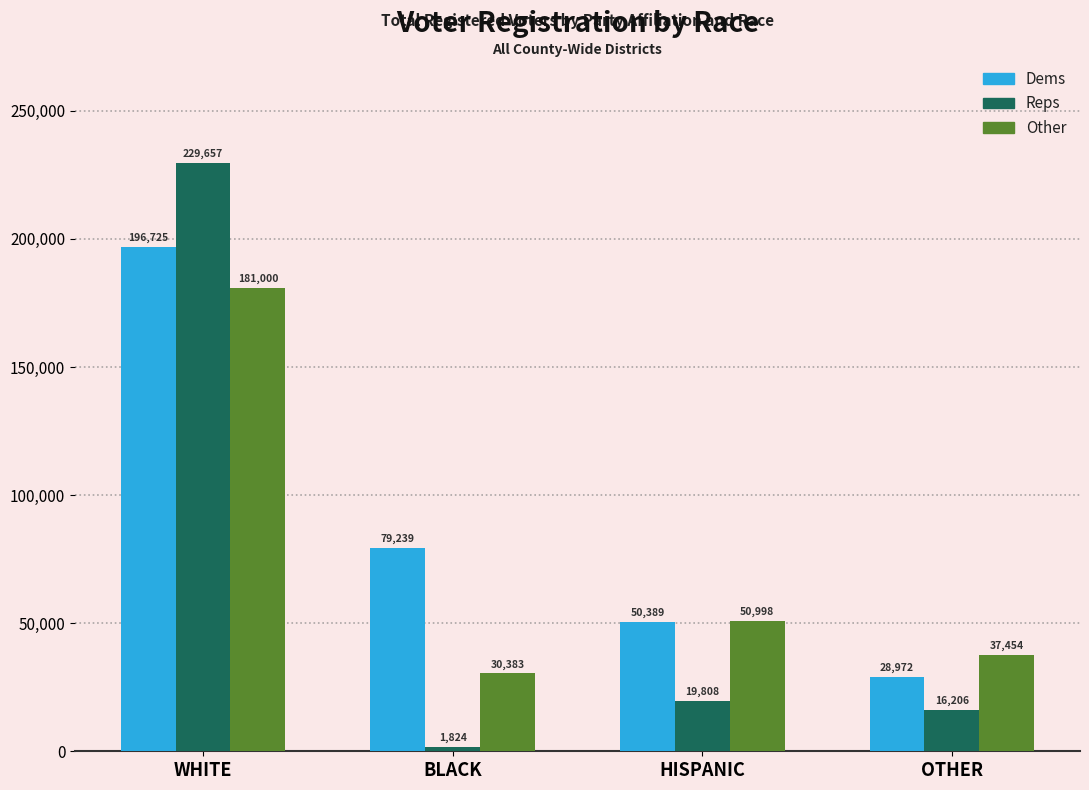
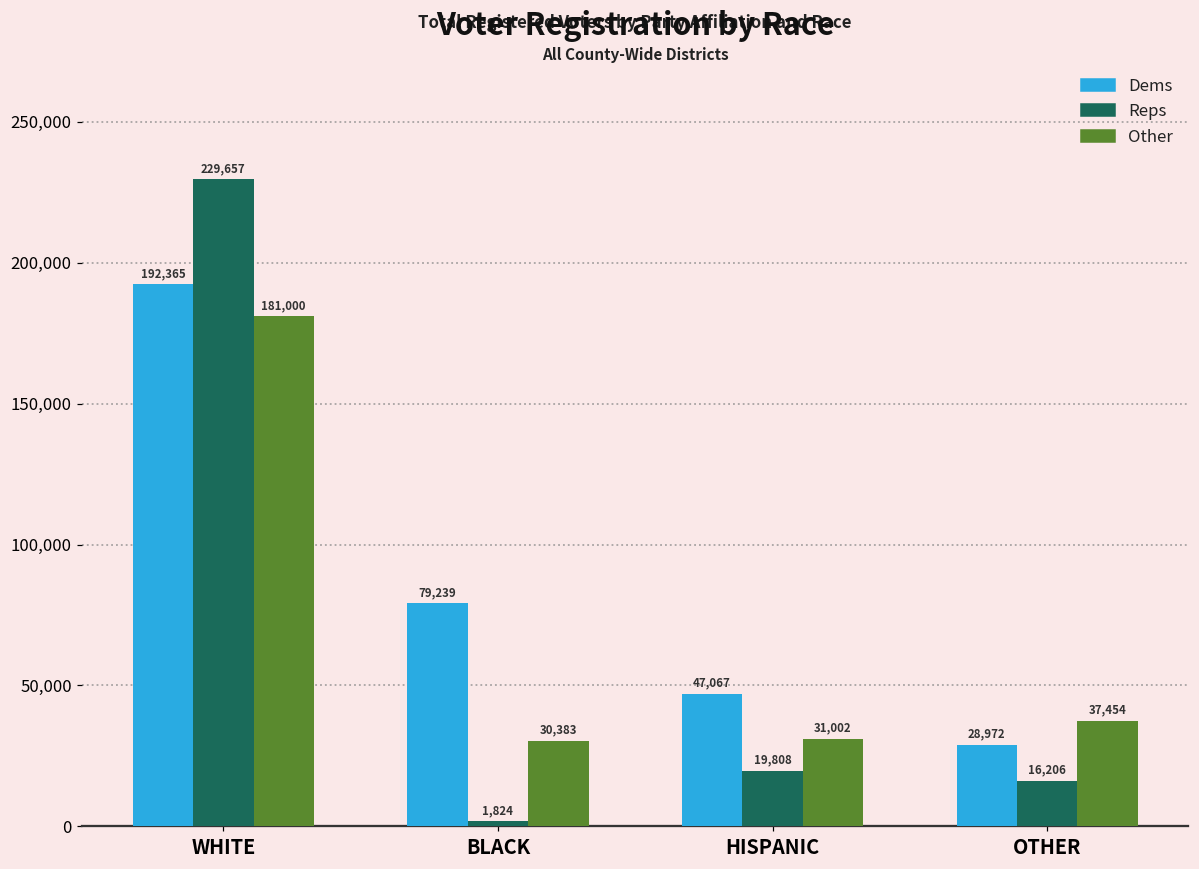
Dems, WHITE: 196,725 -> 192,365
Dems, HISPANIC: 50,389 -> 47,067
Other, HISPANIC: 50,998 -> 31,002
